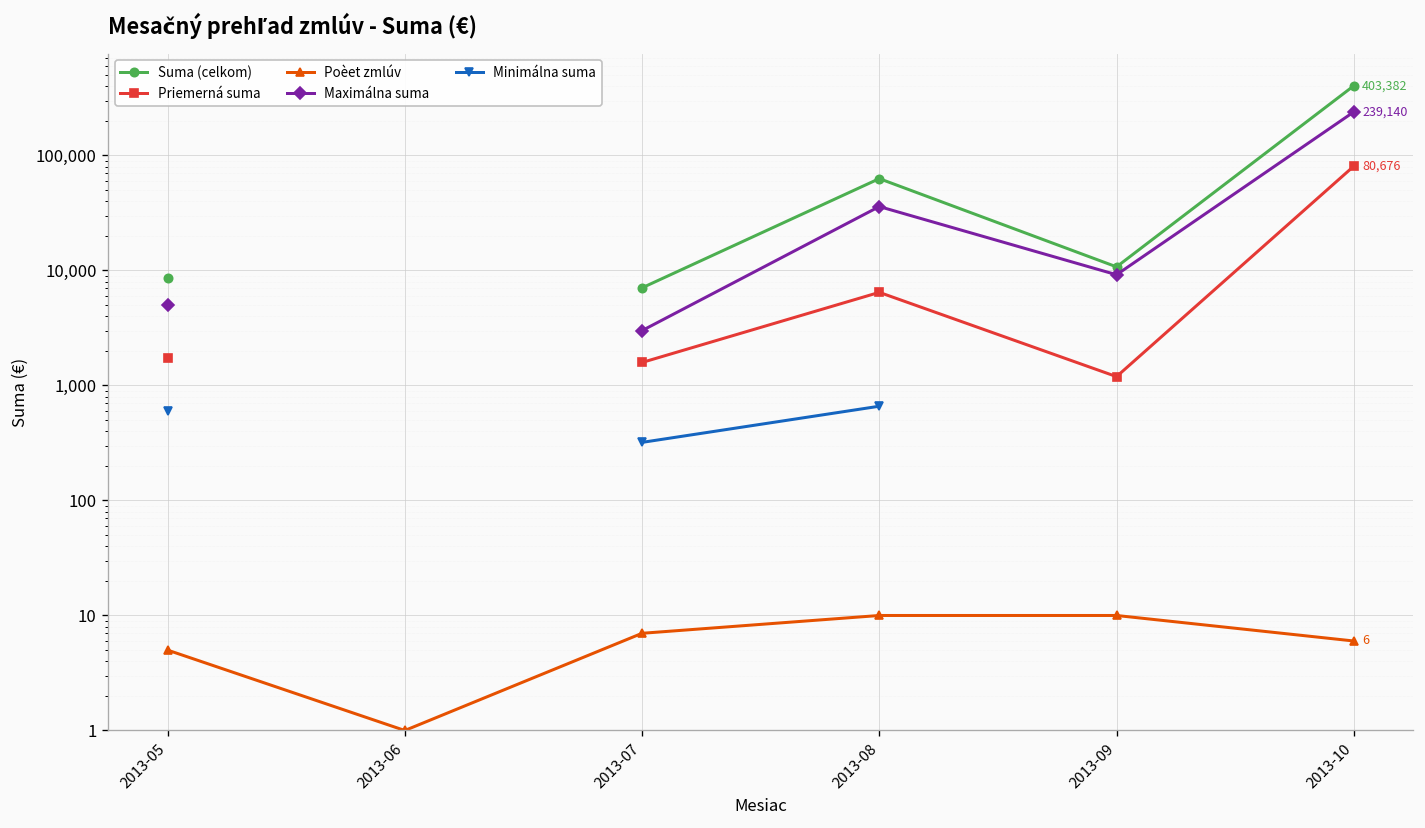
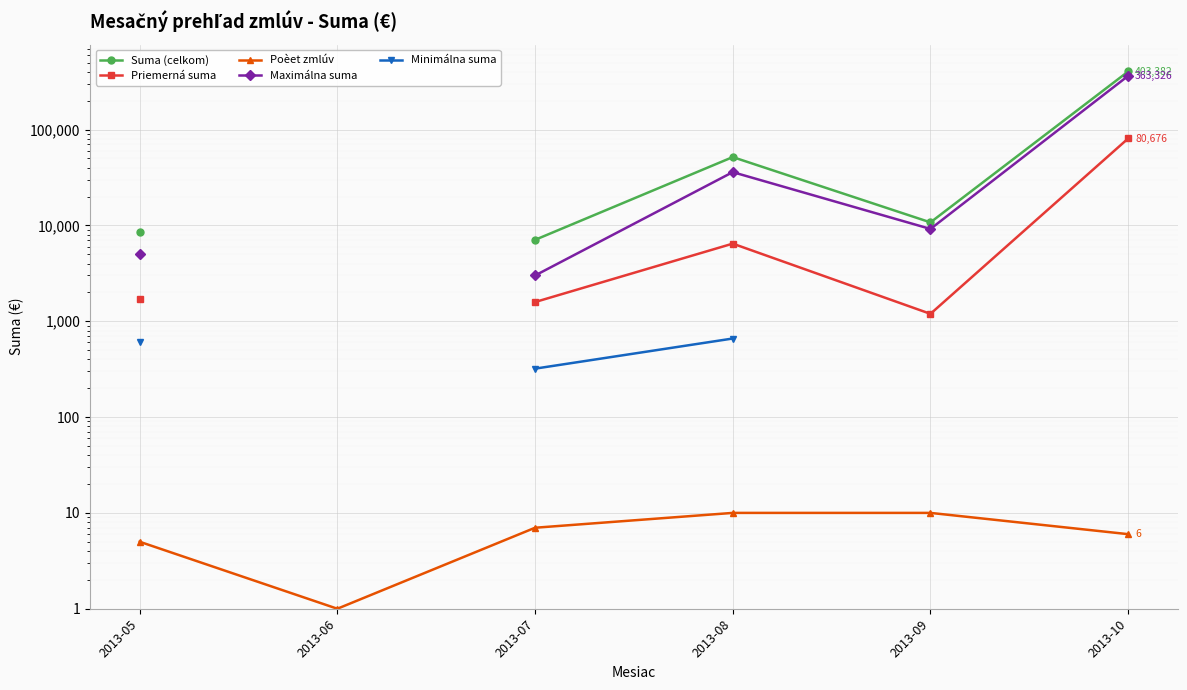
Suma (celkom), 2013-08: 60,000 -> 50,000
Maximálna suma, 2013-10: 239,140 -> 363,326
